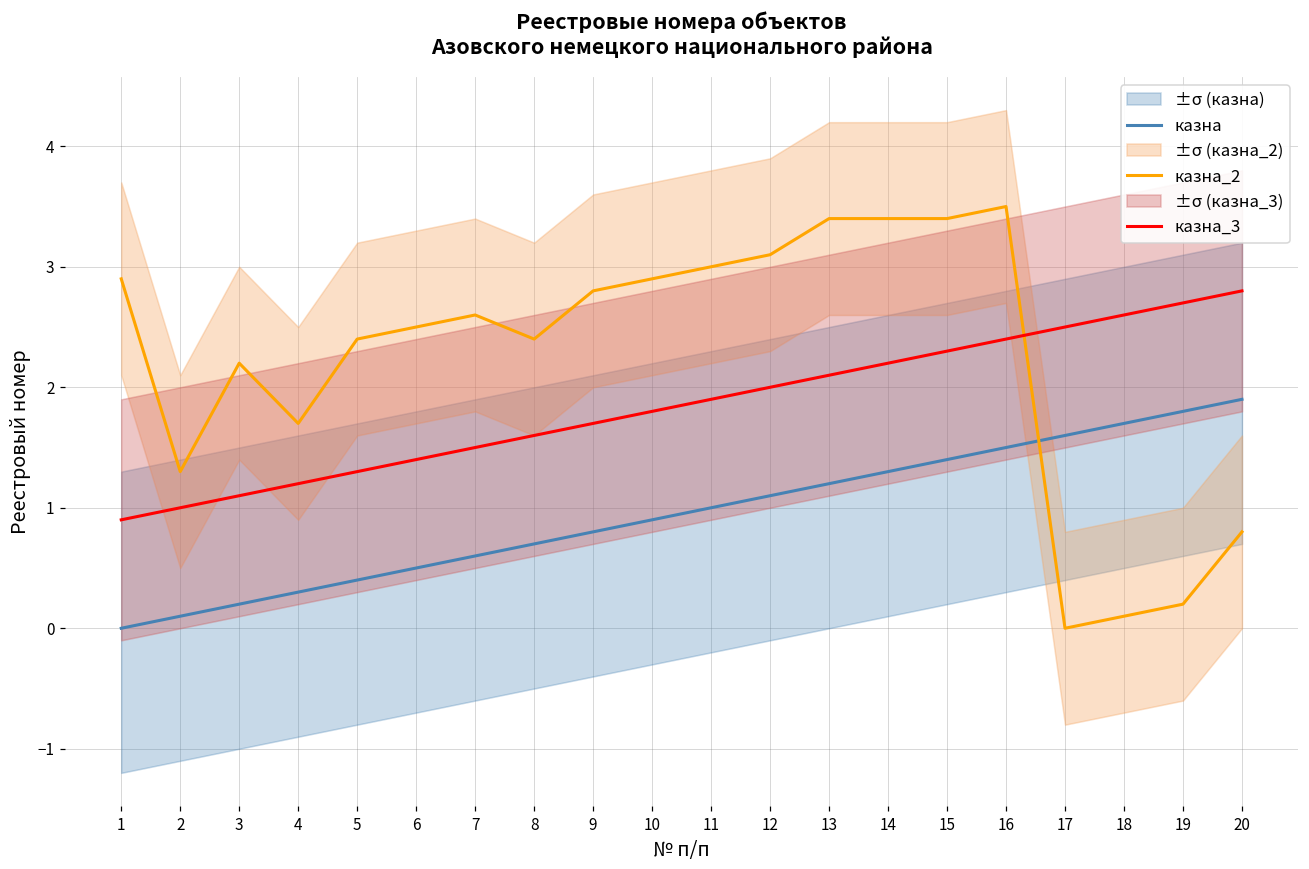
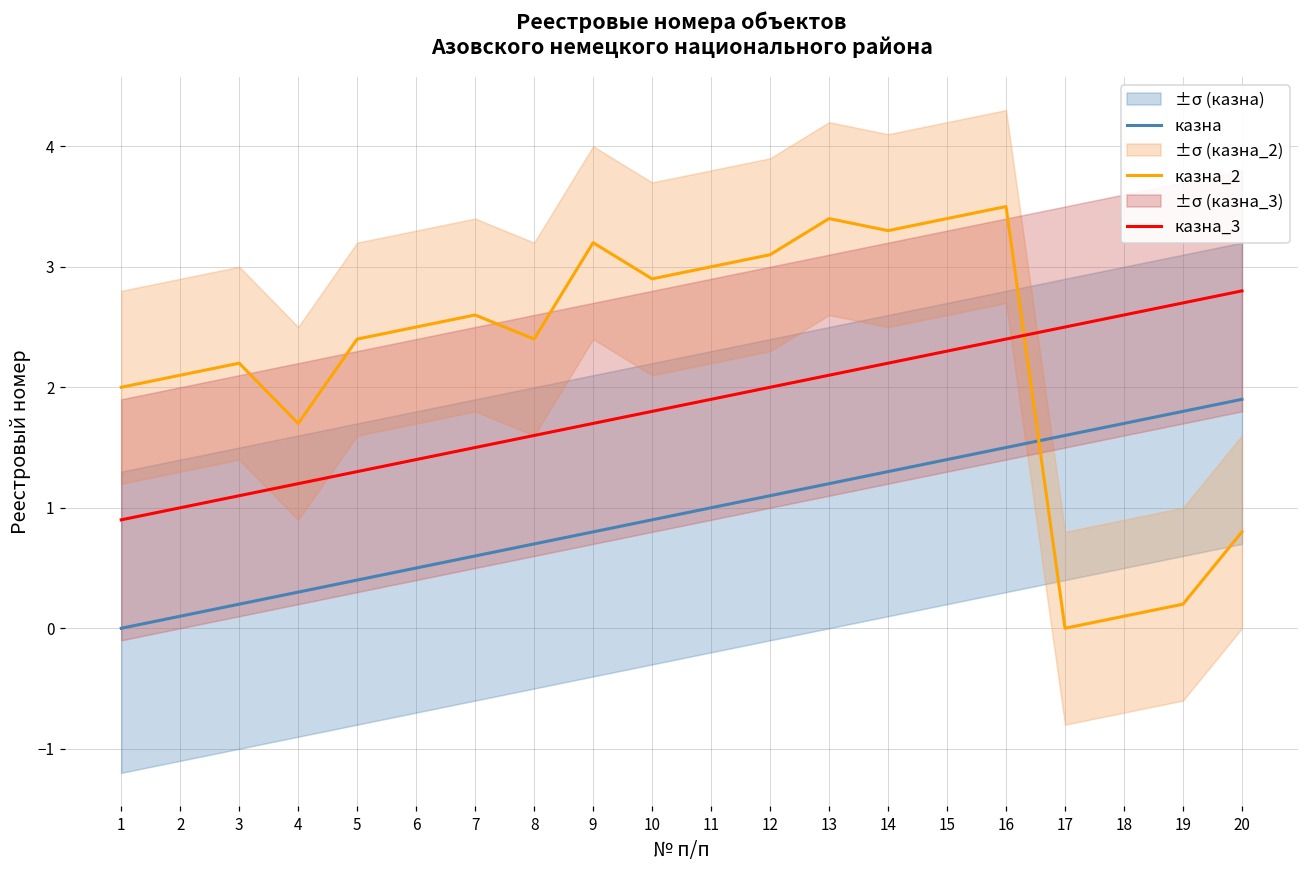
казна_2, 1: 2.90 -> 2.00
казна_2, 2: 1.30 -> 2.10
казна_2, 9: 2.80 -> 3.20
казна_2, 14: 3.40 -> 3.30
